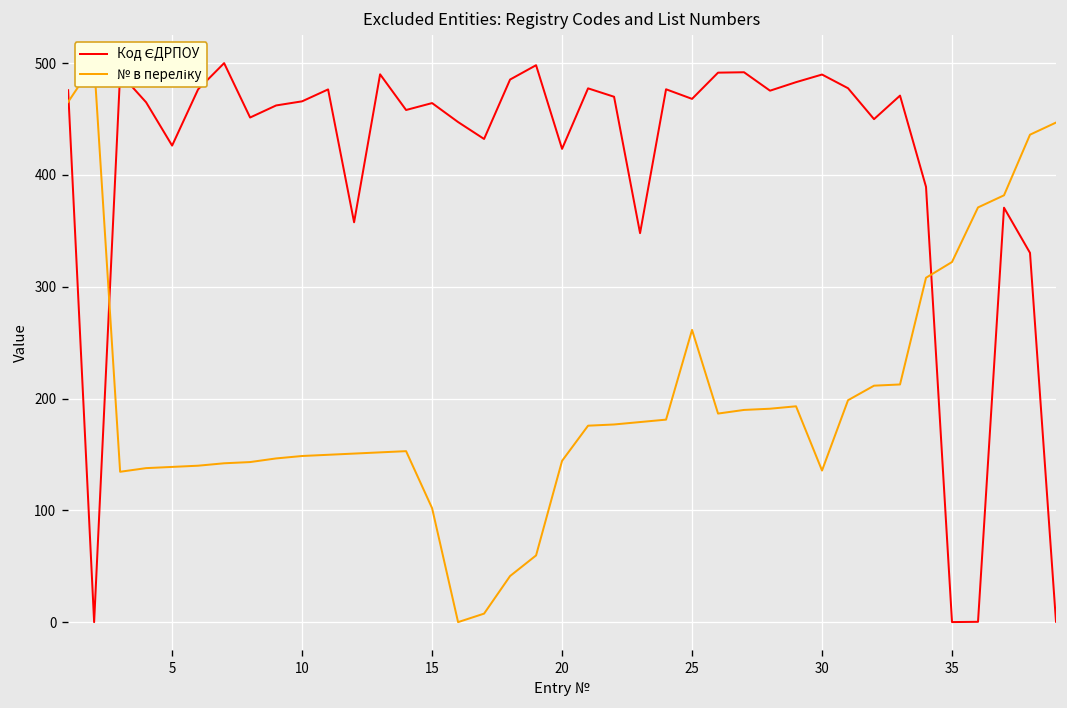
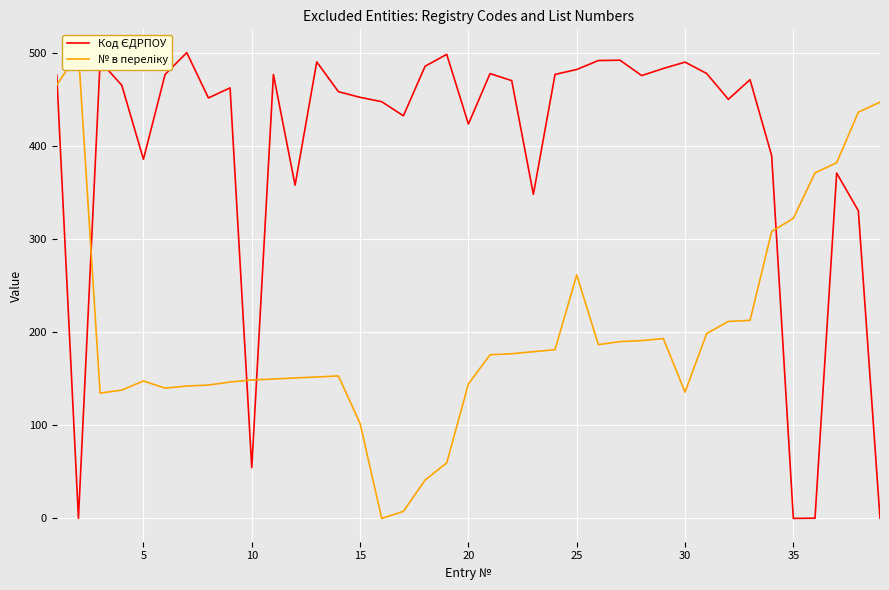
Код ЄДРПОУ, 5: 430 -> 390
№ в переліку, 5: 140 -> 150
Код ЄДРПОУ, 10: 470 -> 50
Код ЄДРПОУ, 15: 460 -> 450
Код ЄДРПОУ, 25: 470 -> 480
